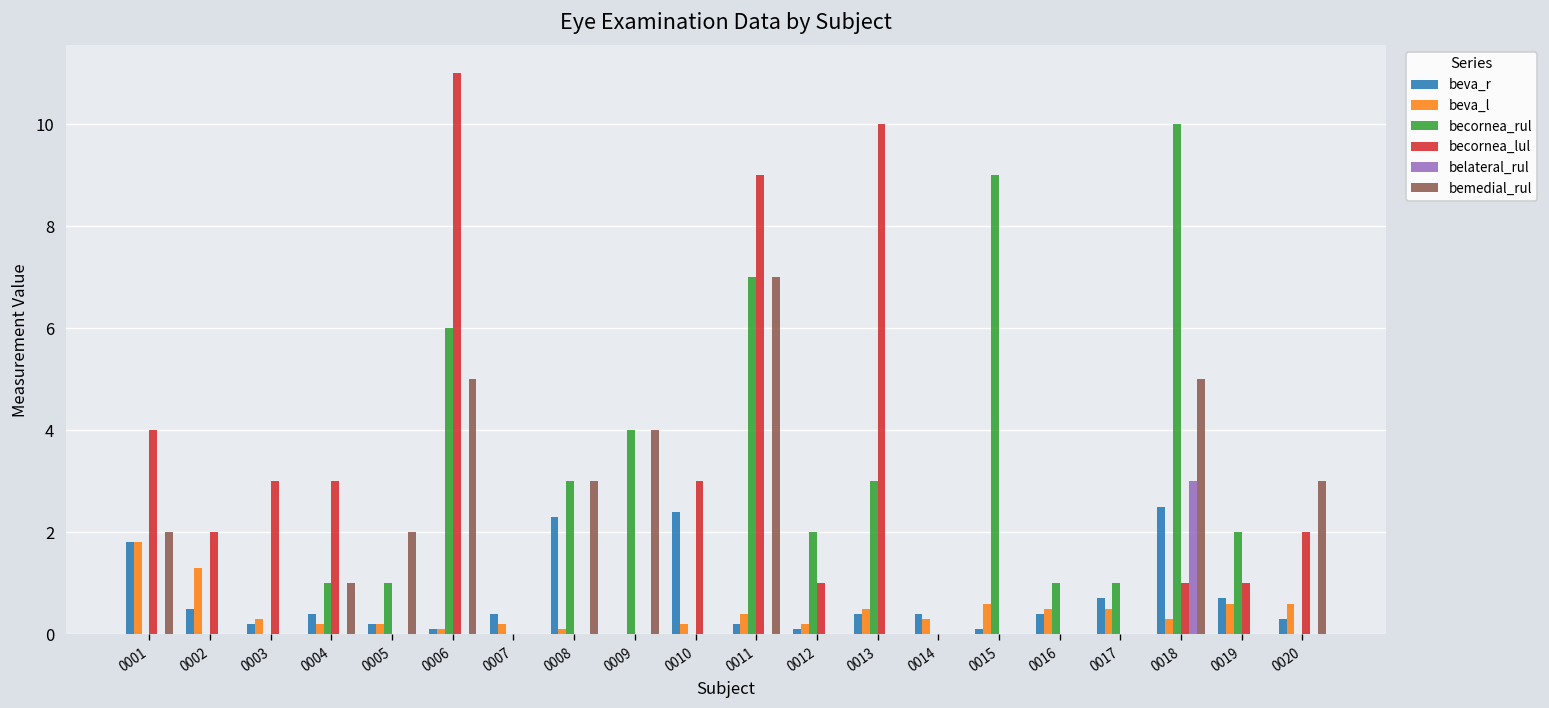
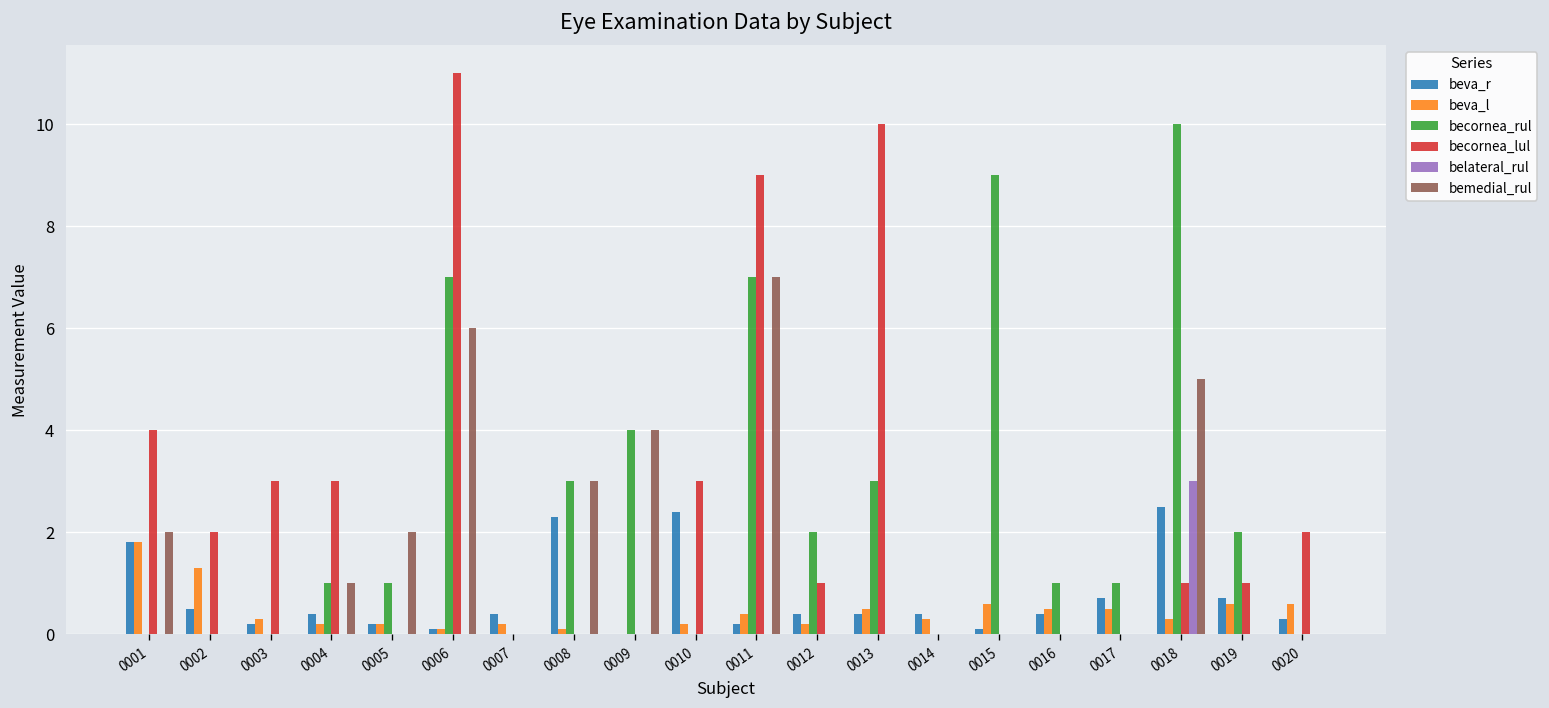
becornea_rul, 0006: 6 -> 7
bemedial_rul, 0006: 5 -> 6
beva_r, 0012: 0.1 -> 0.4
bemedial_rul, 0020: 3 -> 0
